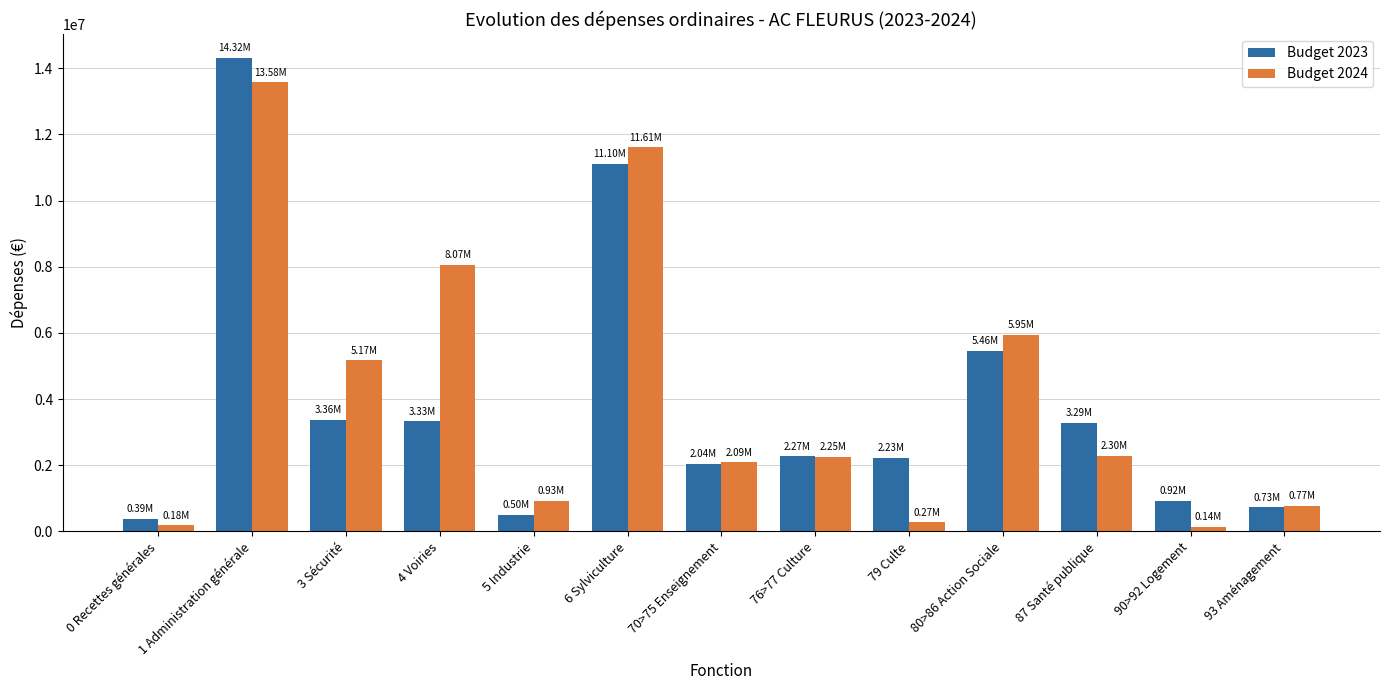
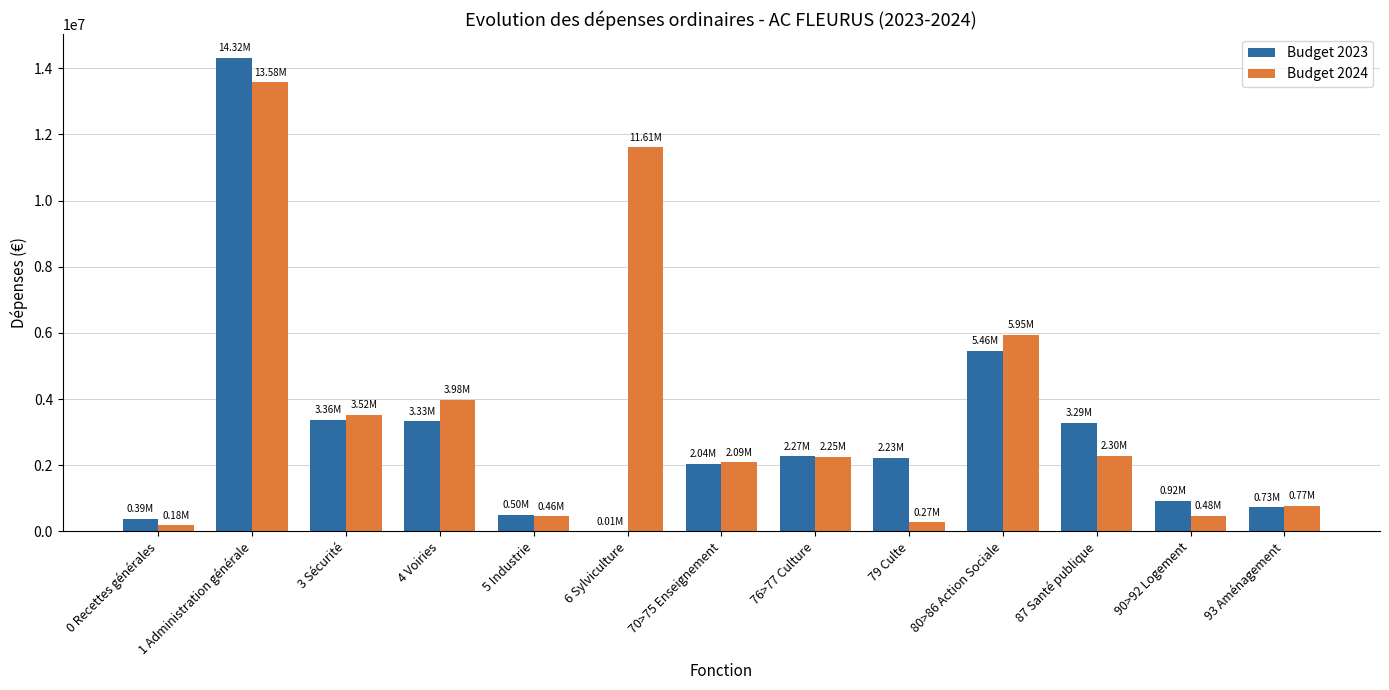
Budget 2024, 3 Sécurité: 5.17M -> 3.52M
Budget 2024, 4 Voiries: 8.07M -> 3.98M
Budget 2024, 5 Industrie: 0.93M -> 0.46M
Budget 2023, 6 Sylviculture: 11.10M -> 0.01M
Budget 2024, 90>92 Logement: 0.14M -> 0.48M
